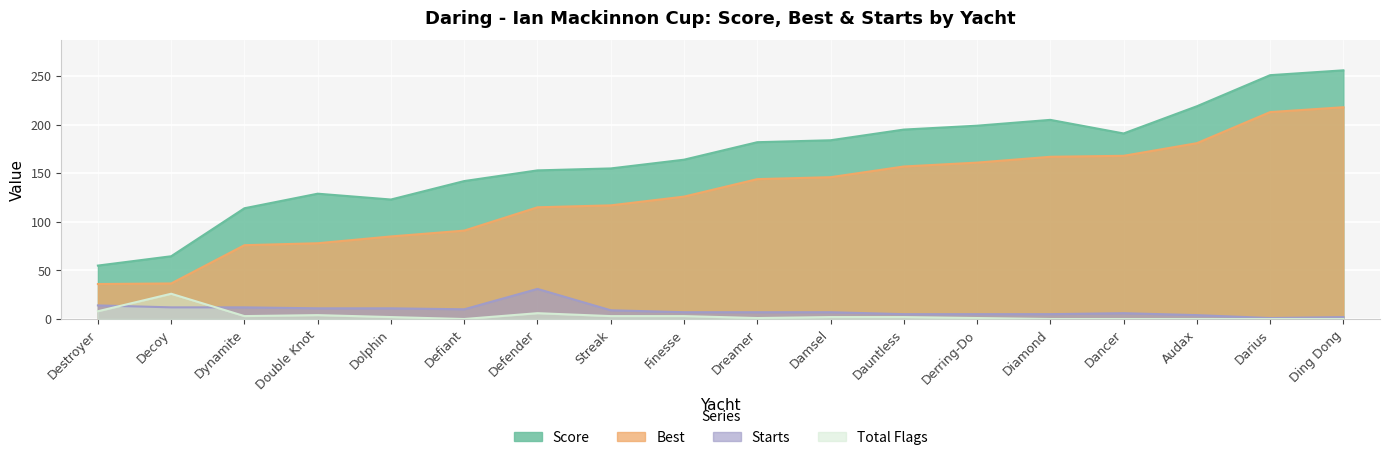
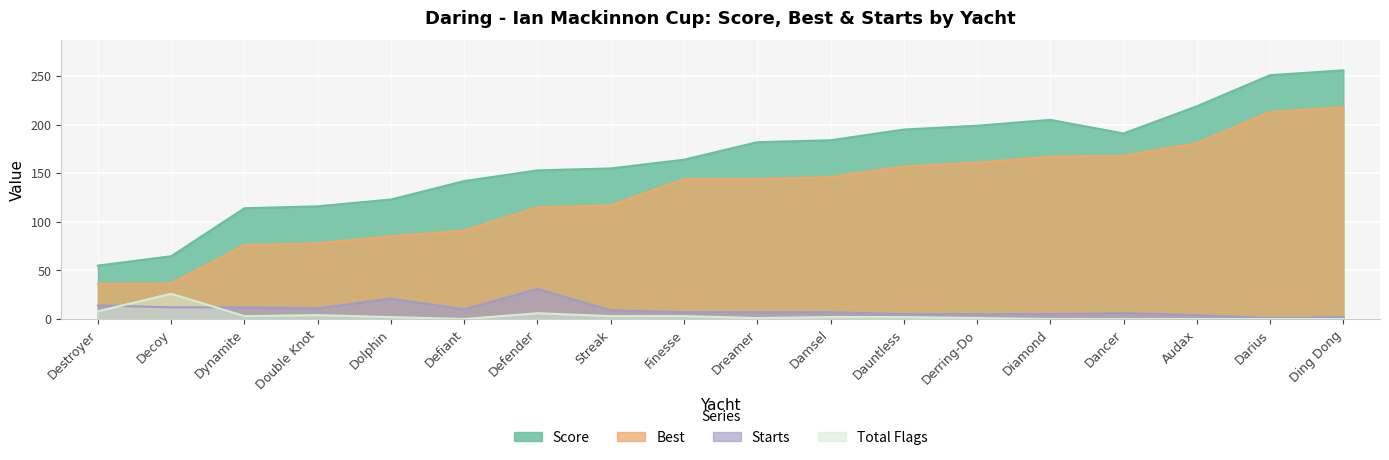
Score, Double Knot: 130 -> 120
Starts, Dolphin: 10 -> 20
Best, Finesse: 130 -> 140
